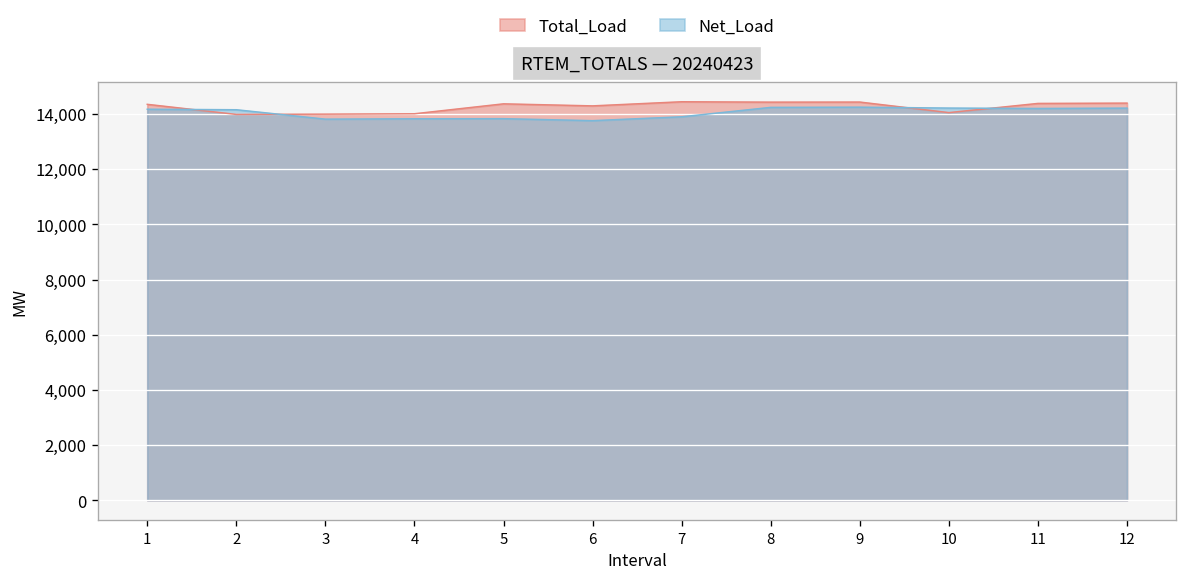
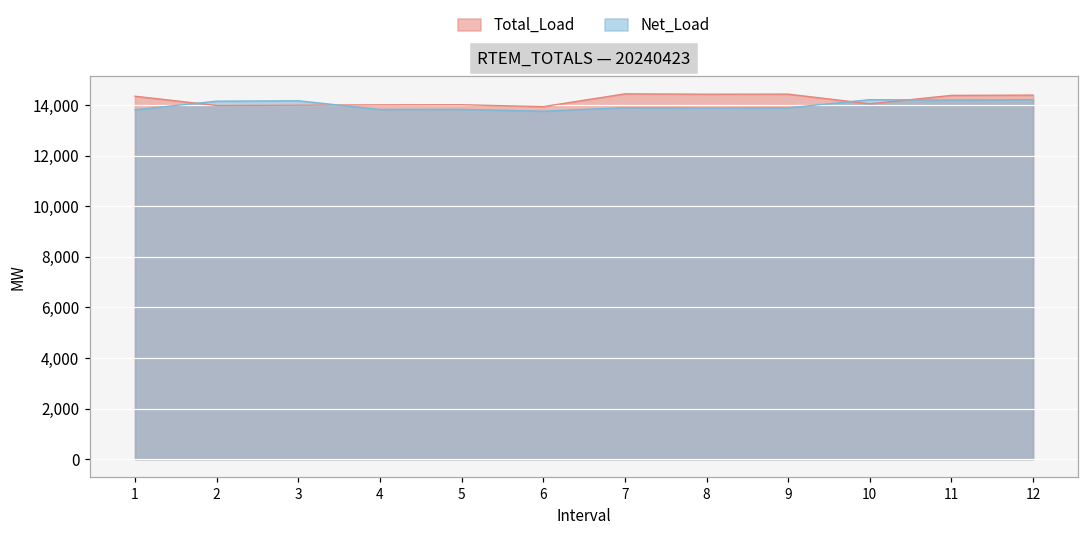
Net_Load, 1: 14,200 -> 13,800
Net_Load, 3: 13,800 -> 14,200
Total_Load, 5: 14,400 -> 14,000
Total_Load, 6: 14,300 -> 13,900
Net_Load, 8: 14,200 -> 13,900
Net_Load, 9: 14,200 -> 13,900
